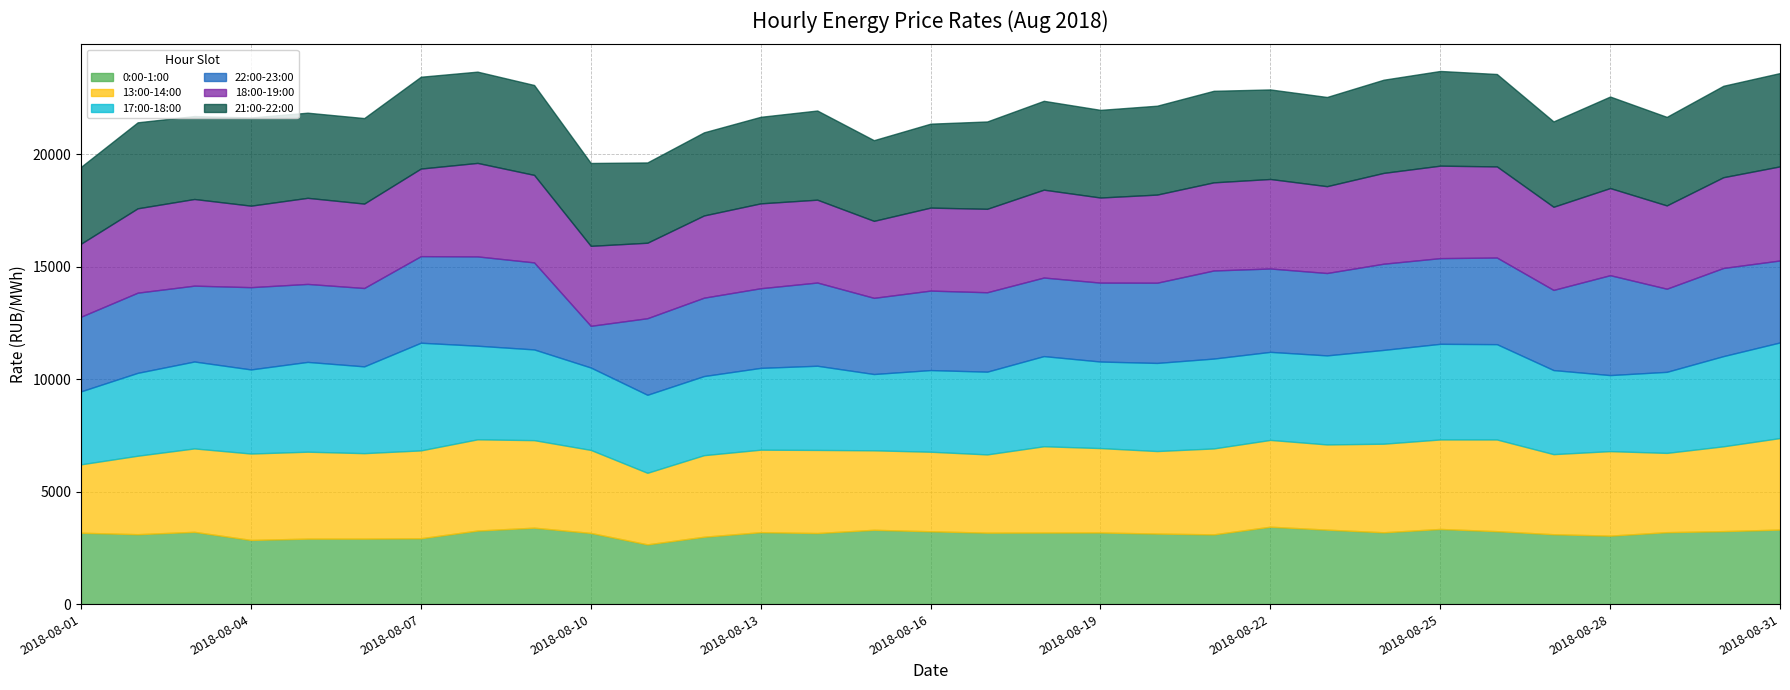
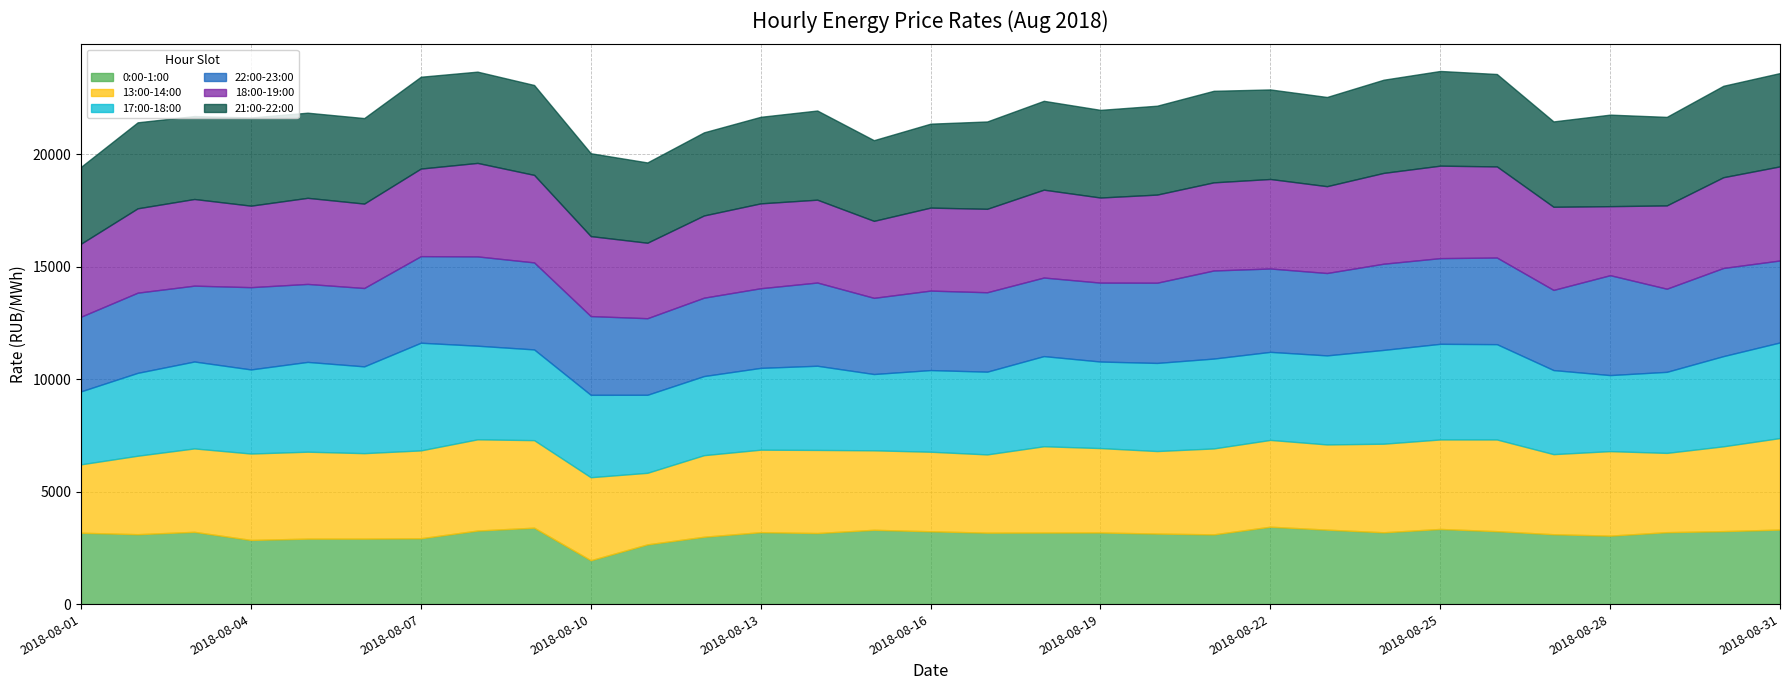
0:00-1:00, 2018-08-10: 3200 -> 1900
22:00-23:00, 2018-08-10: 1900 -> 3500
18:00-19:00, 2018-08-28: 3900 -> 3100
